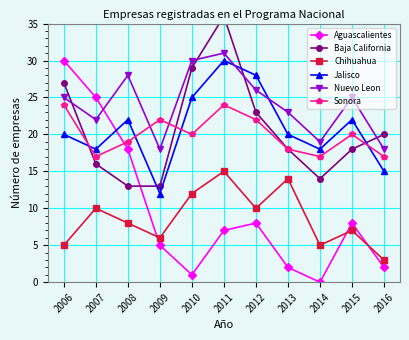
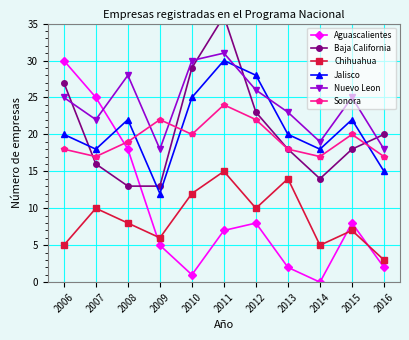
Sonora, 2006: 24 -> 18
